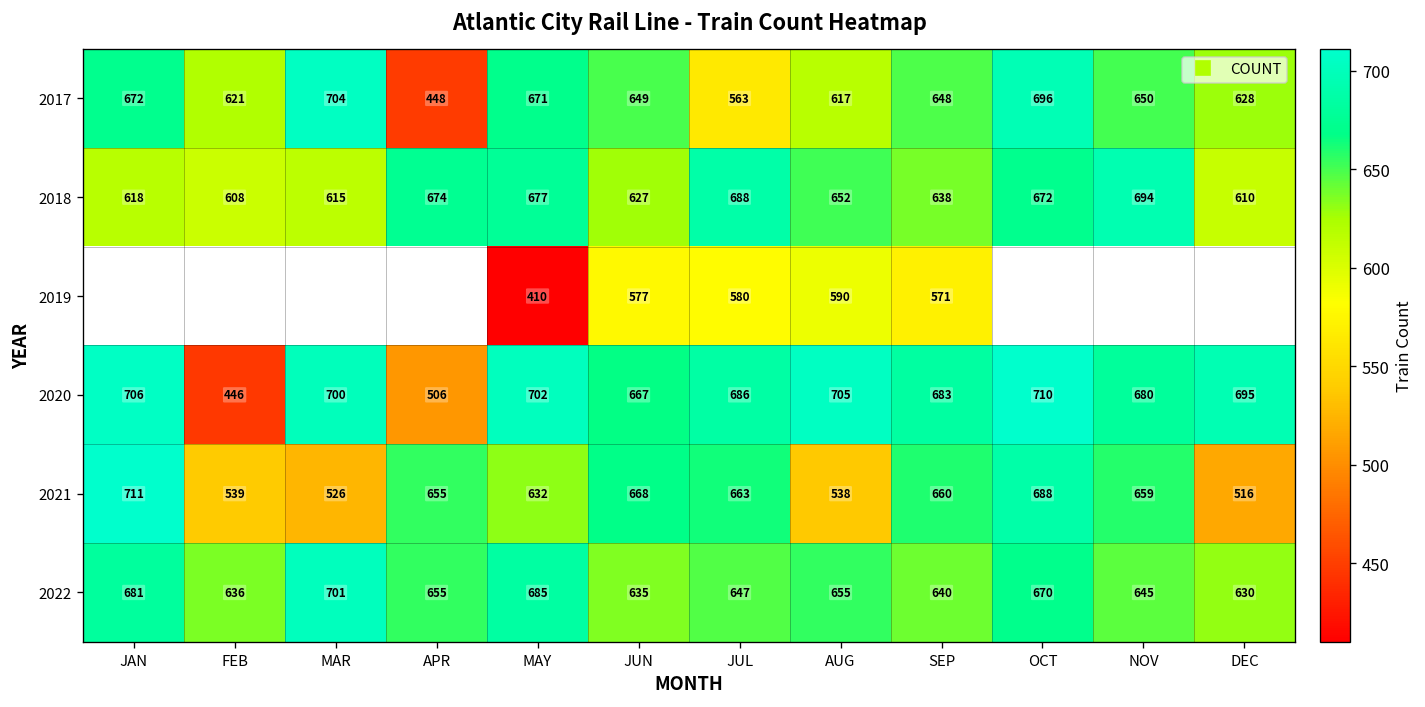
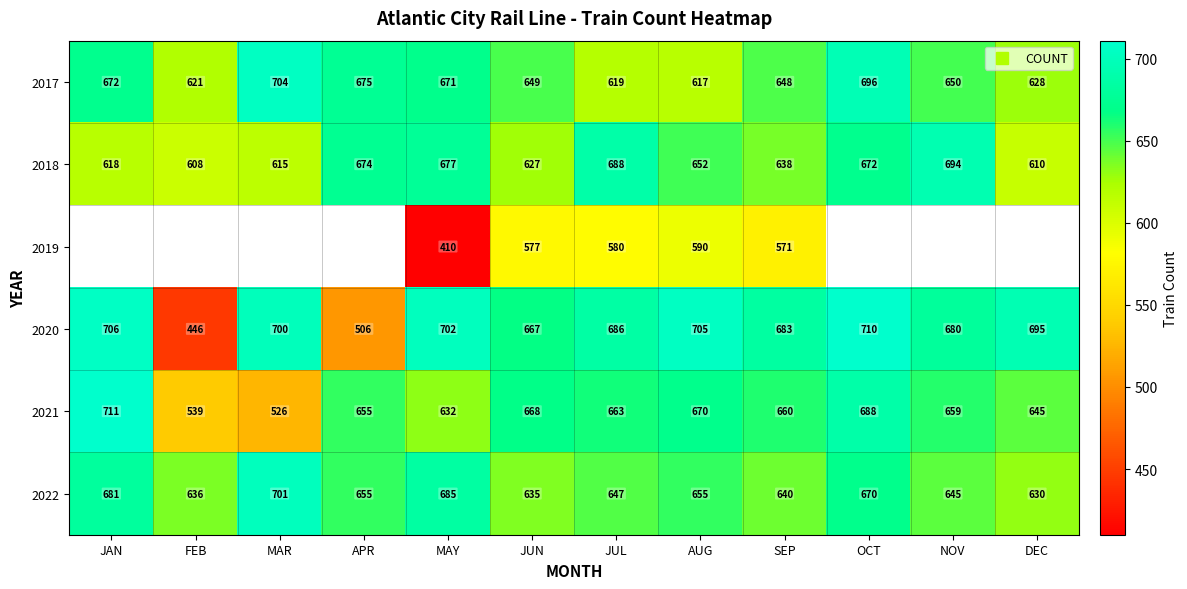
2017, APR: 448 -> 675
2017, JUL: 563 -> 619
2021, AUG: 538 -> 670
2021, DEC: 516 -> 645
